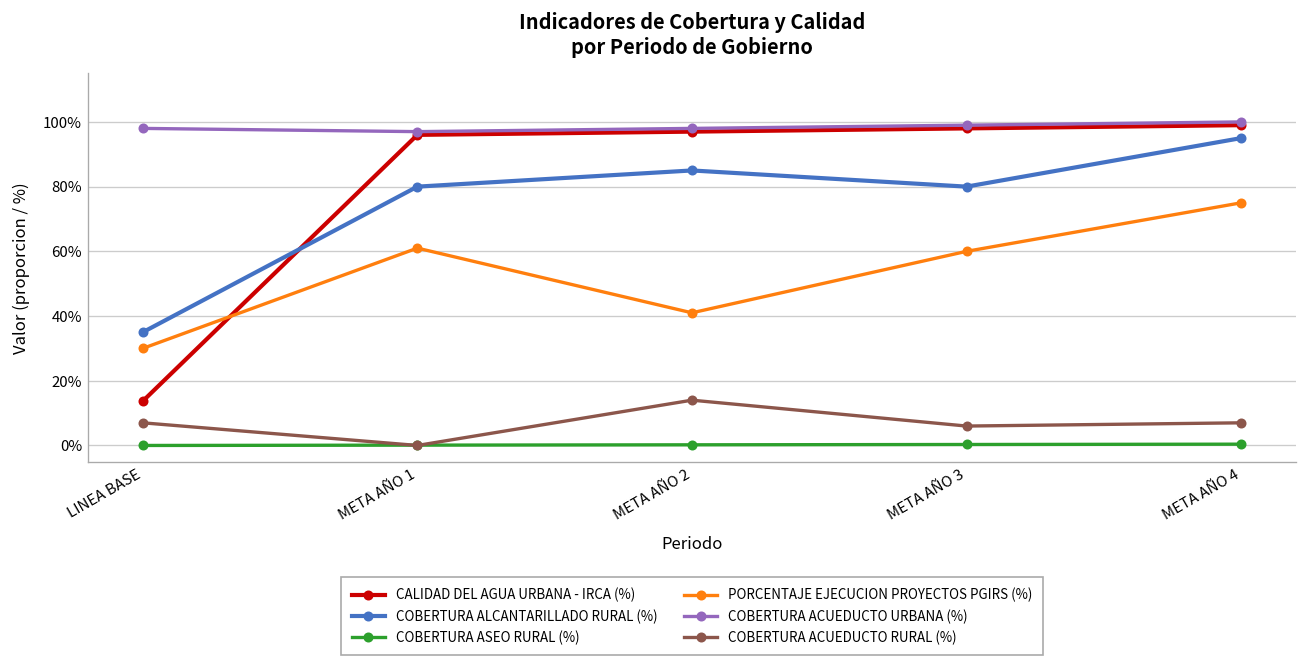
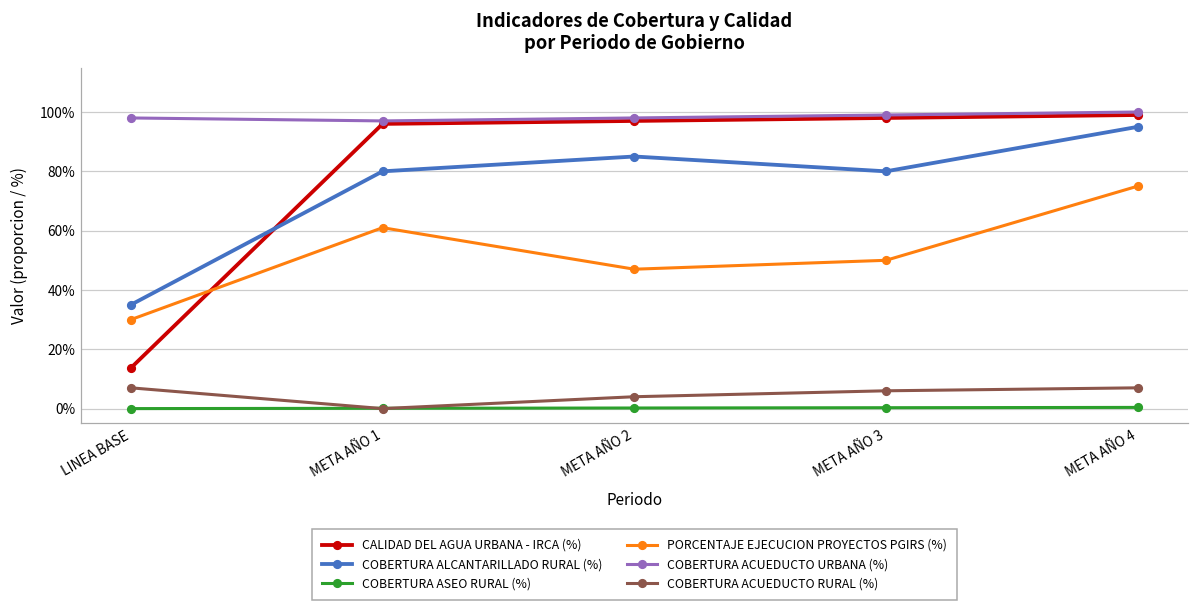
PORCENTAJE EJECUCION PROYECTOS PGIRS (%), META AÑO 2: 41% -> 47%
COBERTURA ACUEDUCTO RURAL (%), META AÑO 2: 14% -> 4%
PORCENTAJE EJECUCION PROYECTOS PGIRS (%), META AÑO 3: 60% -> 50%
